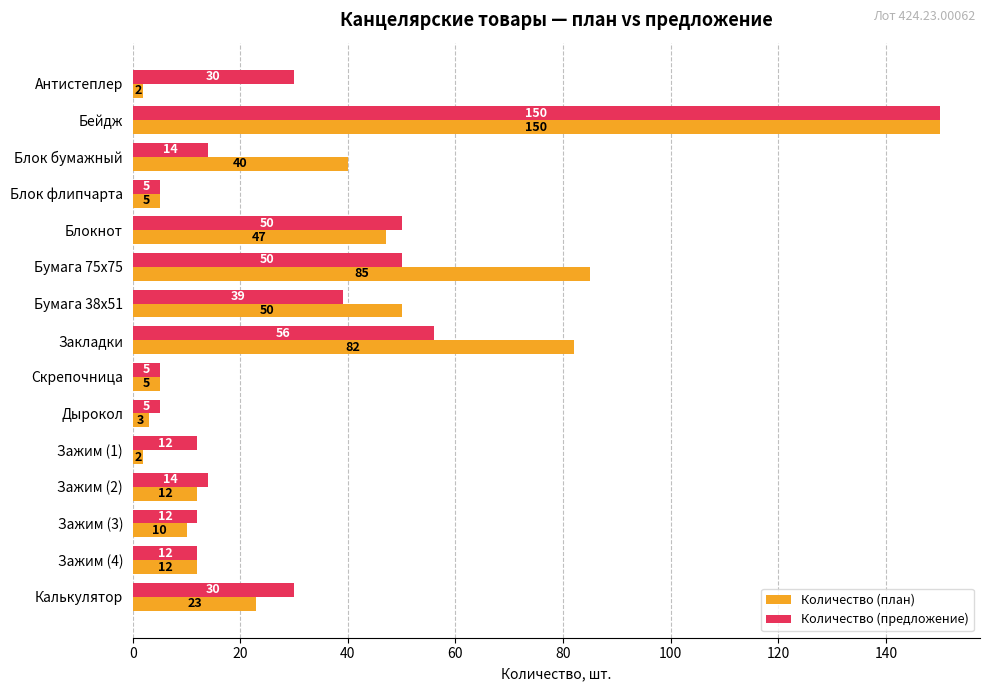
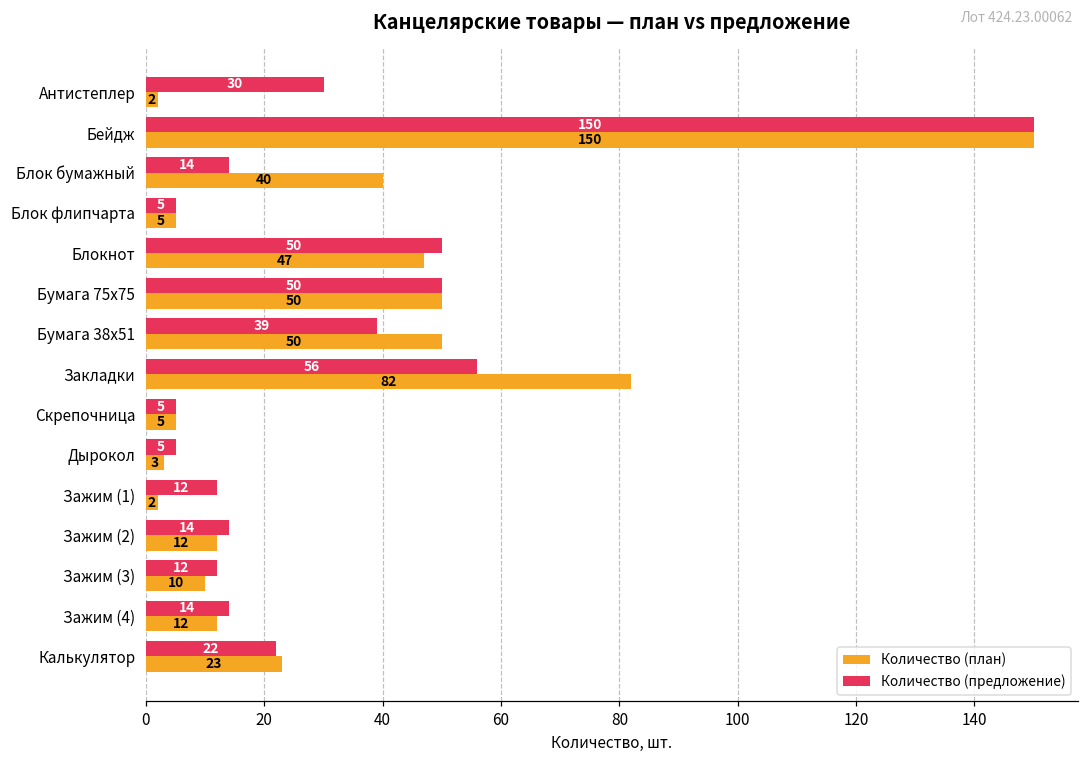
Количество (план), Бумага 75х75: 85 -> 50
Количество (предложение), Зажим (4): 12 -> 14
Количество (предложение), Калькулятор: 30 -> 22
